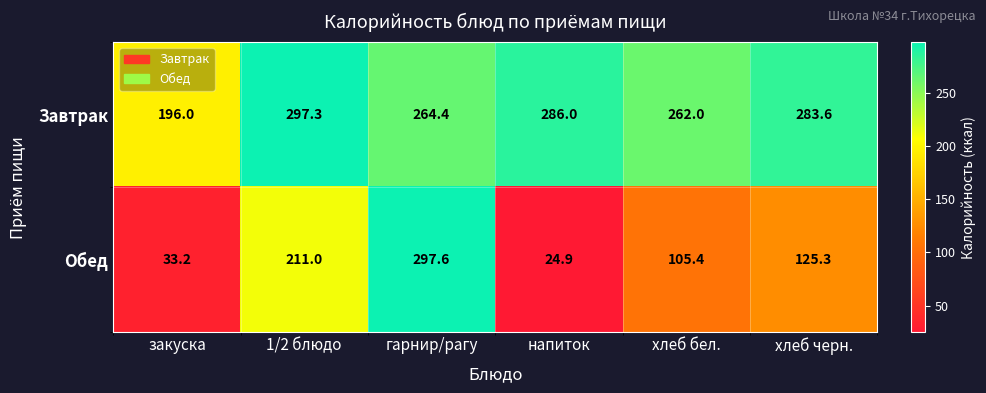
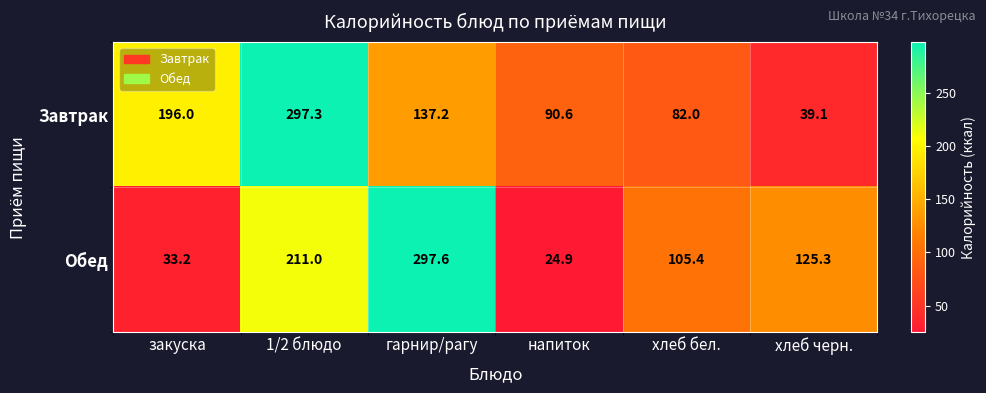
Завтрак, гарнир/рагу: 264.4 -> 137.2
Завтрак, напиток: 286.0 -> 90.6
Завтрак, хлеб бел.: 262.0 -> 82.0
Завтрак, хлеб черн.: 283.6 -> 39.1
